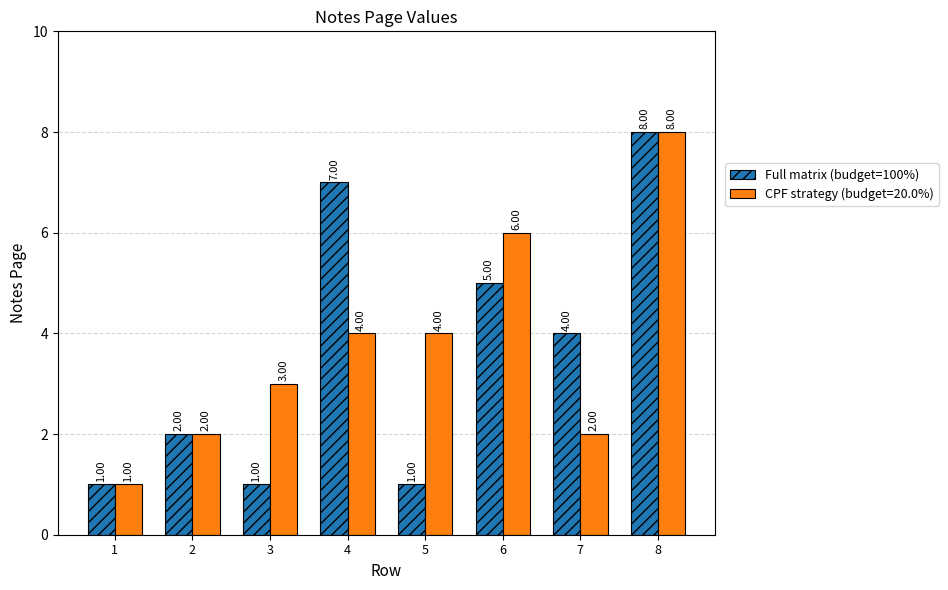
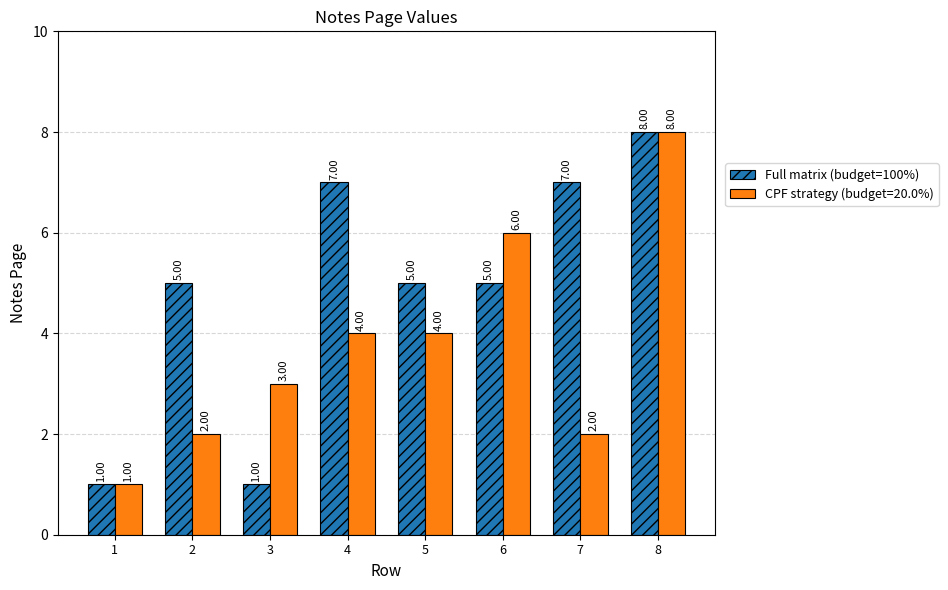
Full matrix (budget=100%), 2: 2.00 -> 5.00
Full matrix (budget=100%), 5: 1.00 -> 5.00
Full matrix (budget=100%), 7: 4.00 -> 7.00
